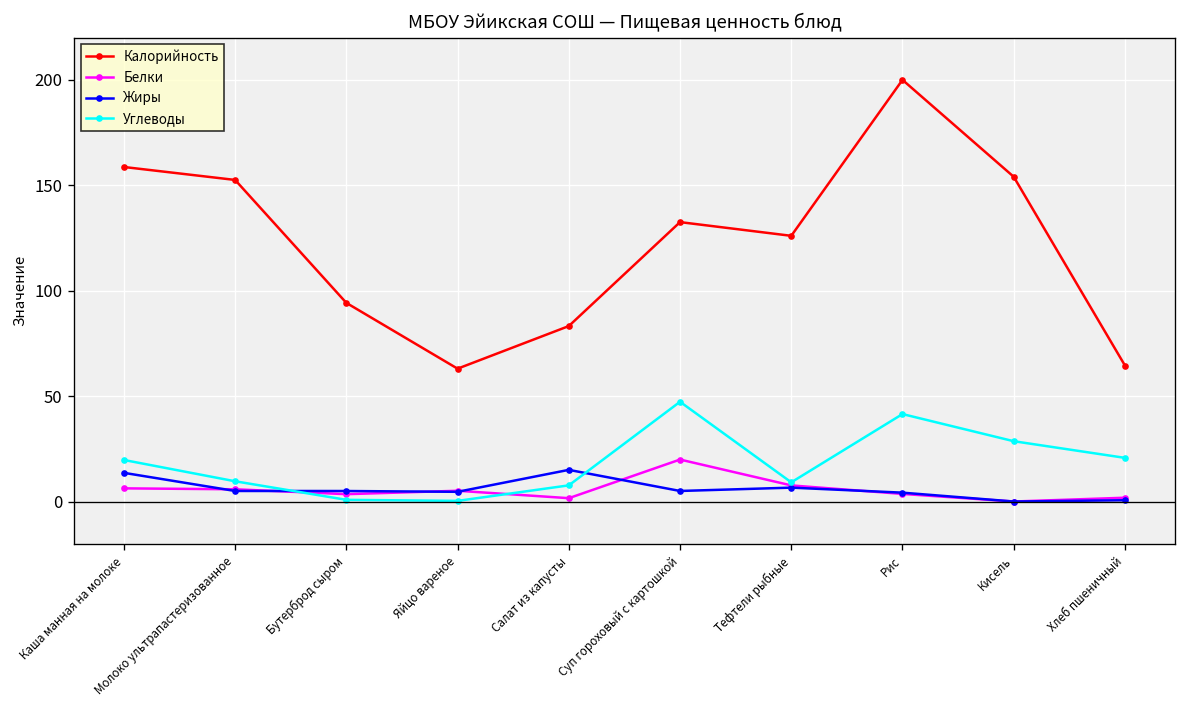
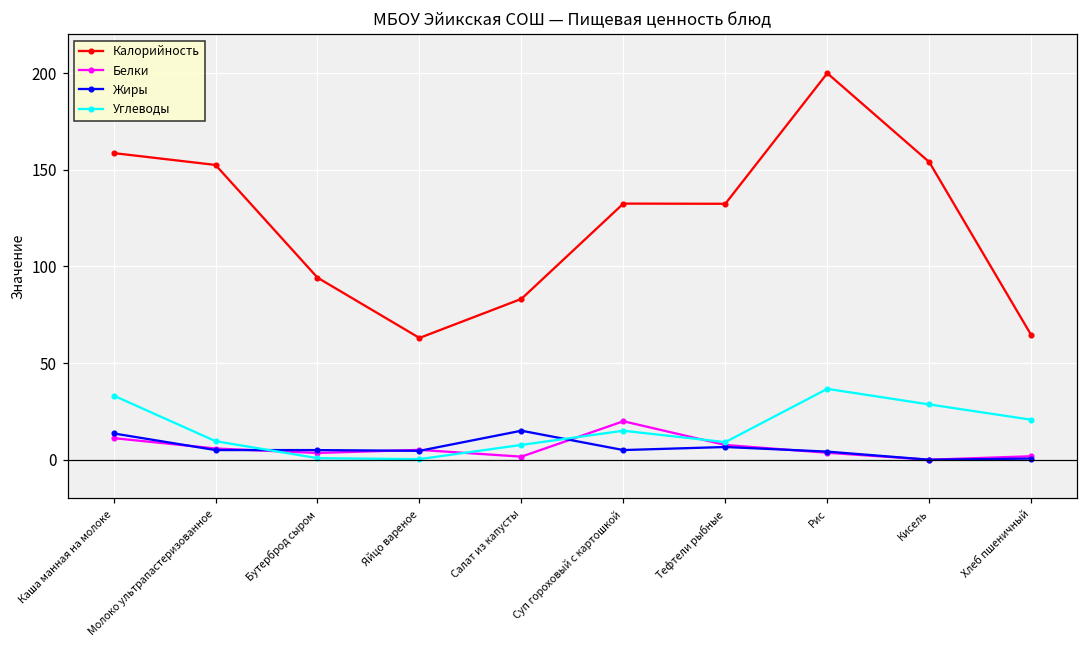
Белки, Каша манная на молоке: 6 -> 11
Углеводы, Каша манная на молоке: 20 -> 33
Углеводы, Суп гороховый с картошкой: 47 -> 15
Калорийность, Тефтели рыбные: 126 -> 132
Углеводы, Рис: 41 -> 37
